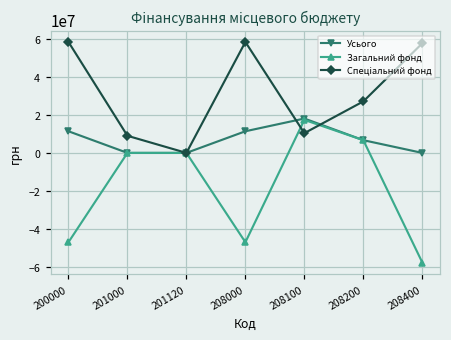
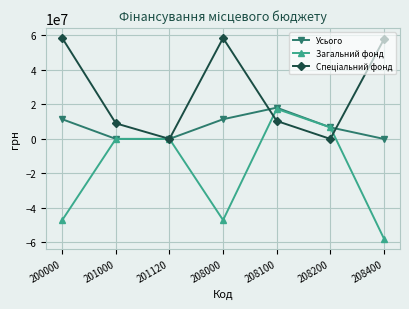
Спеціальний фонд, 208200: 27000000 -> 0
